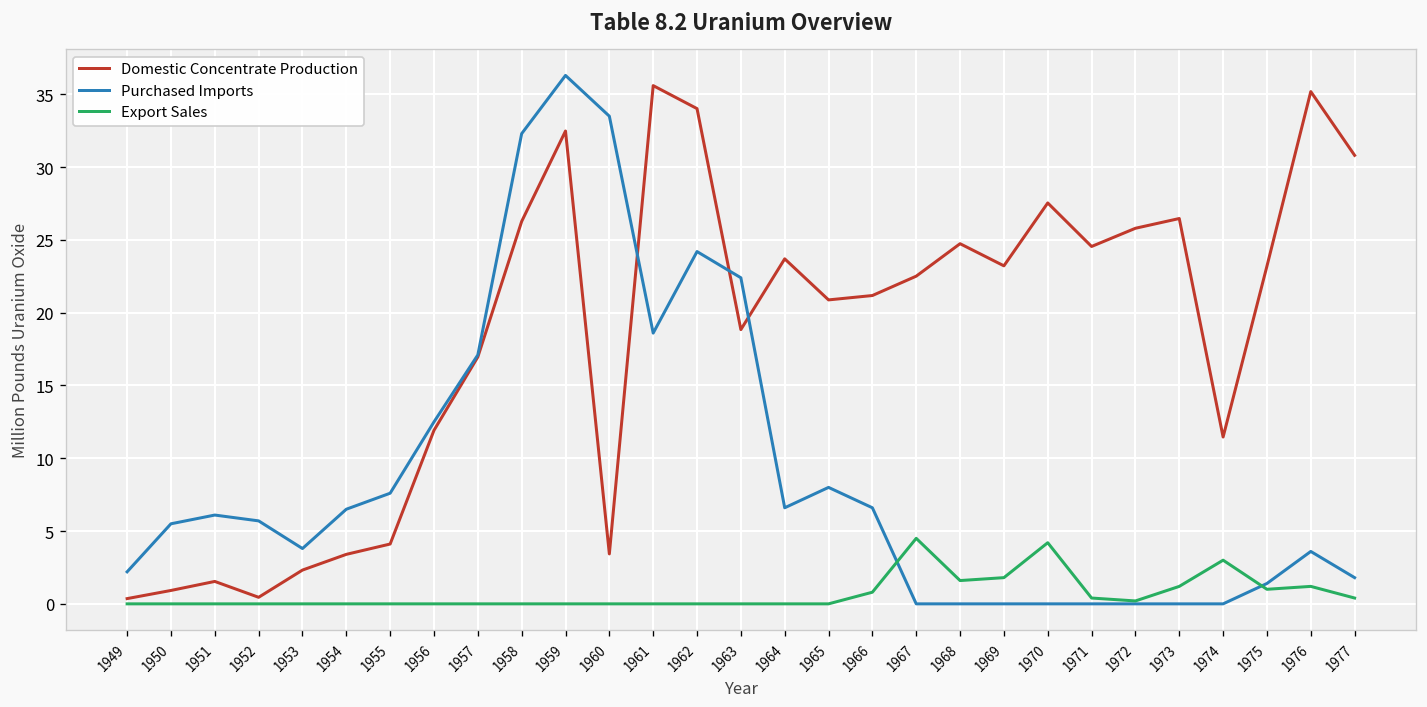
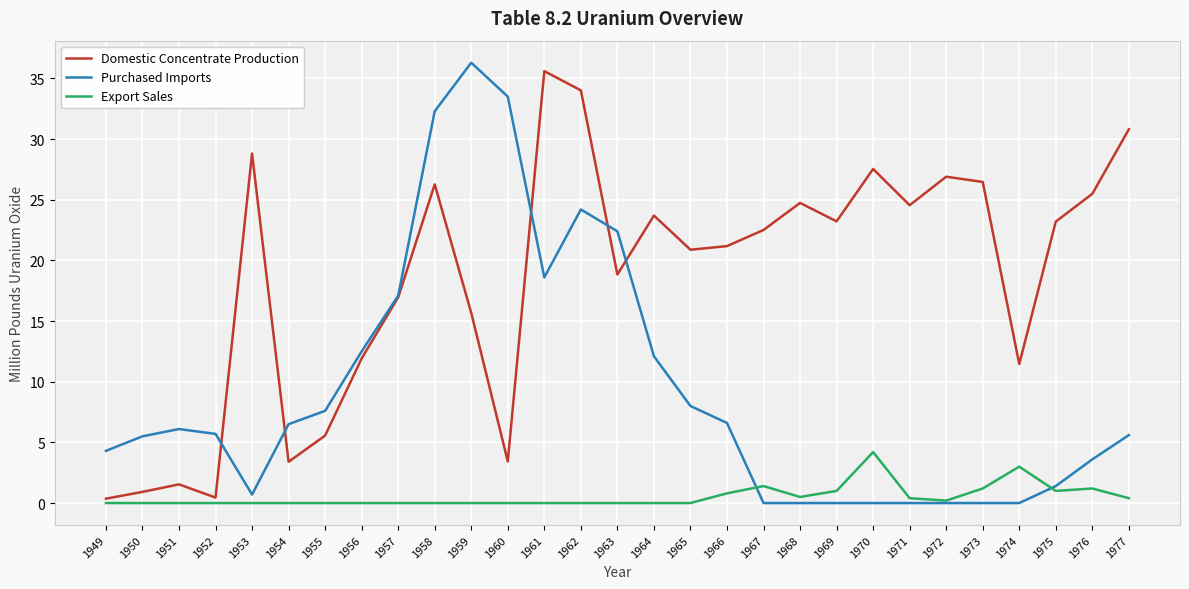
Purchased Imports, 1949: 2.2 -> 4.3
Domestic Concentrate Production, 1953: 2.3 -> 28.8
Purchased Imports, 1953: 3.8 -> 0.7
Domestic Concentrate Production, 1955: 4.1 -> 5.6
Domestic Concentrate Production, 1959: 32.5 -> 15.7
Purchased Imports, 1964: 6.6 -> 12.1
Export Sales, 1967: 4.5 -> 1.4
Export Sales, 1968: 1.6 -> 0.5
Export Sales, 1969: 1.8 -> 1.0
Domestic Concentrate Production, 1972: 25.8 -> 26.9
Domestic Concentrate Production, 1976: 35.2 -> 25.5
Purchased Imports, 1977: 1.8 -> 5.6
